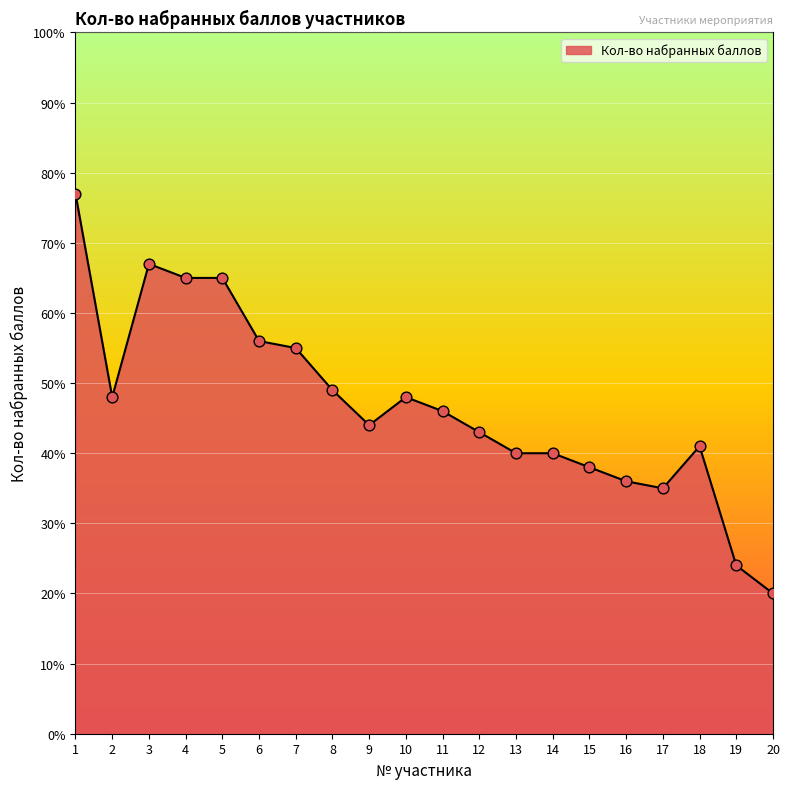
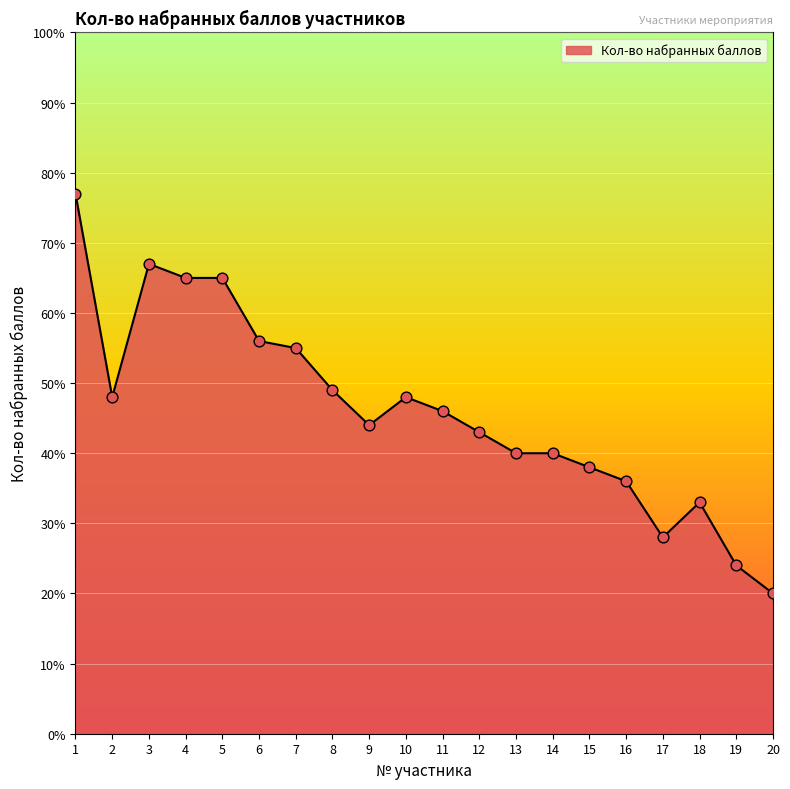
17: 35% -> 28%
18: 41% -> 33%
